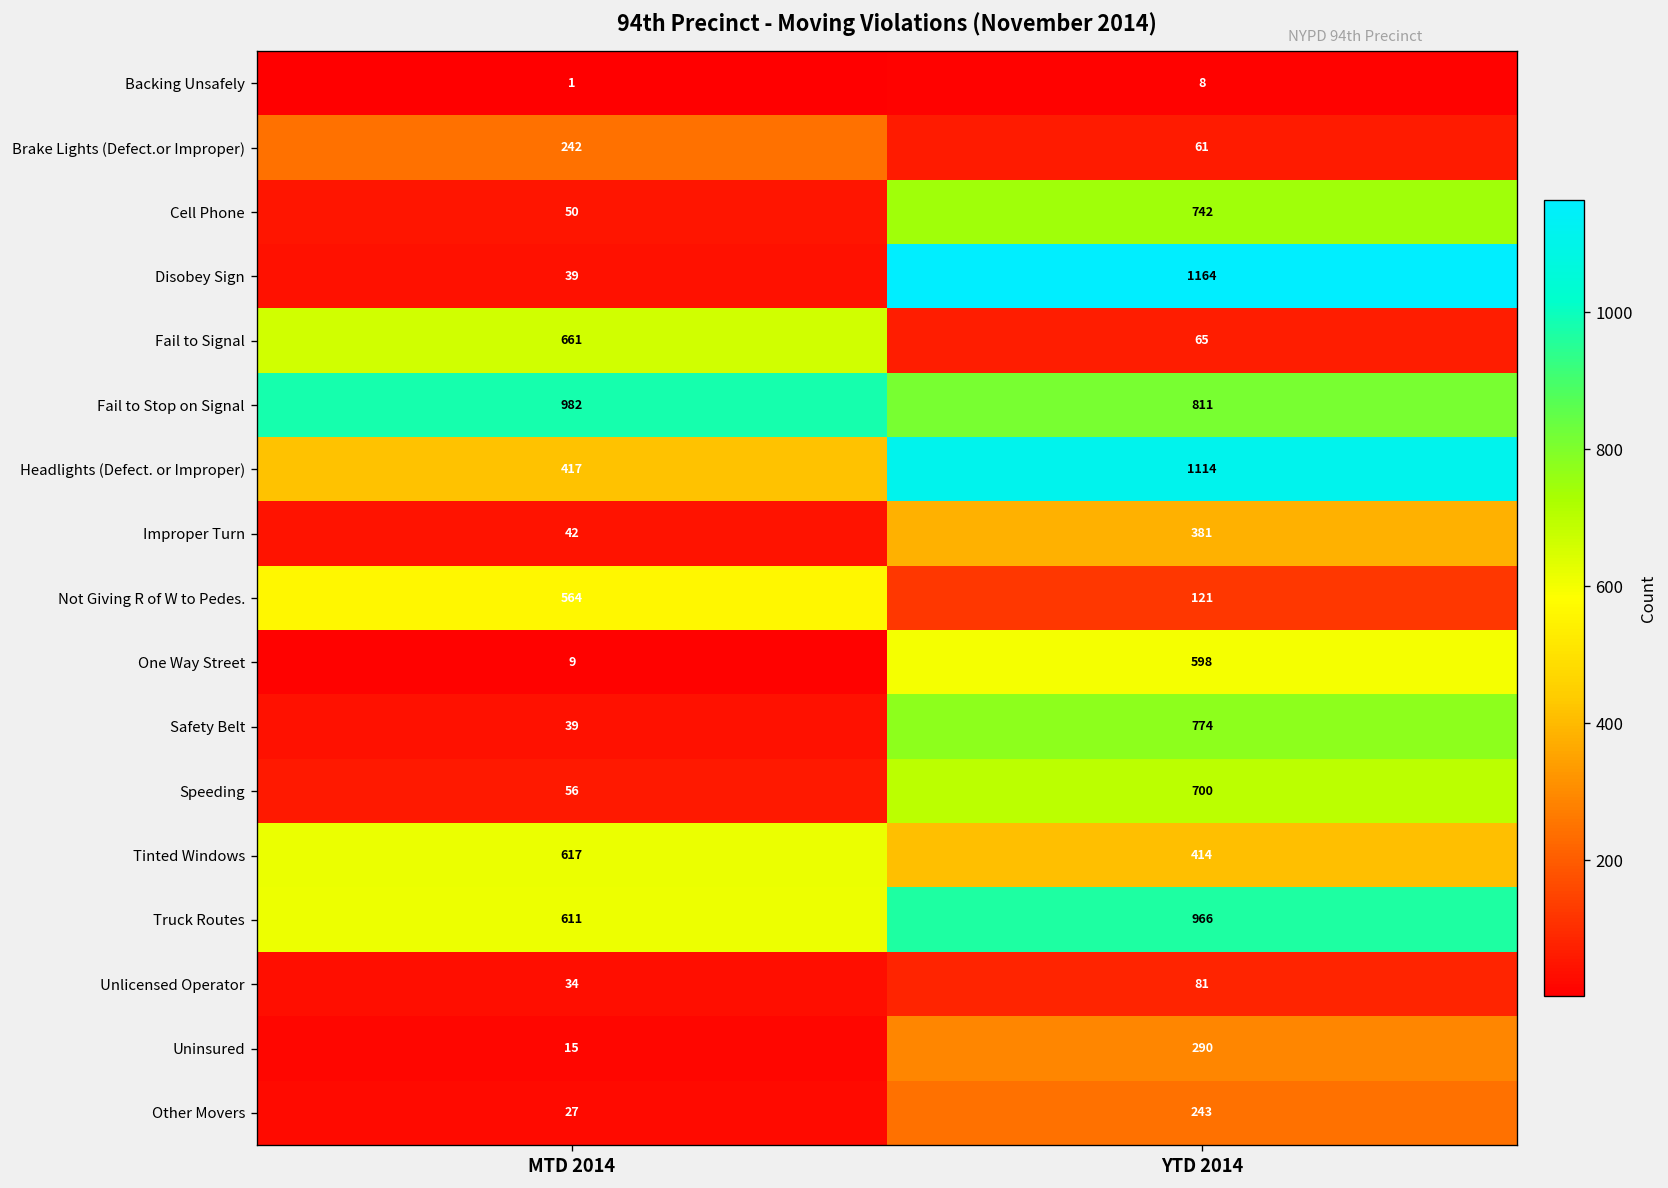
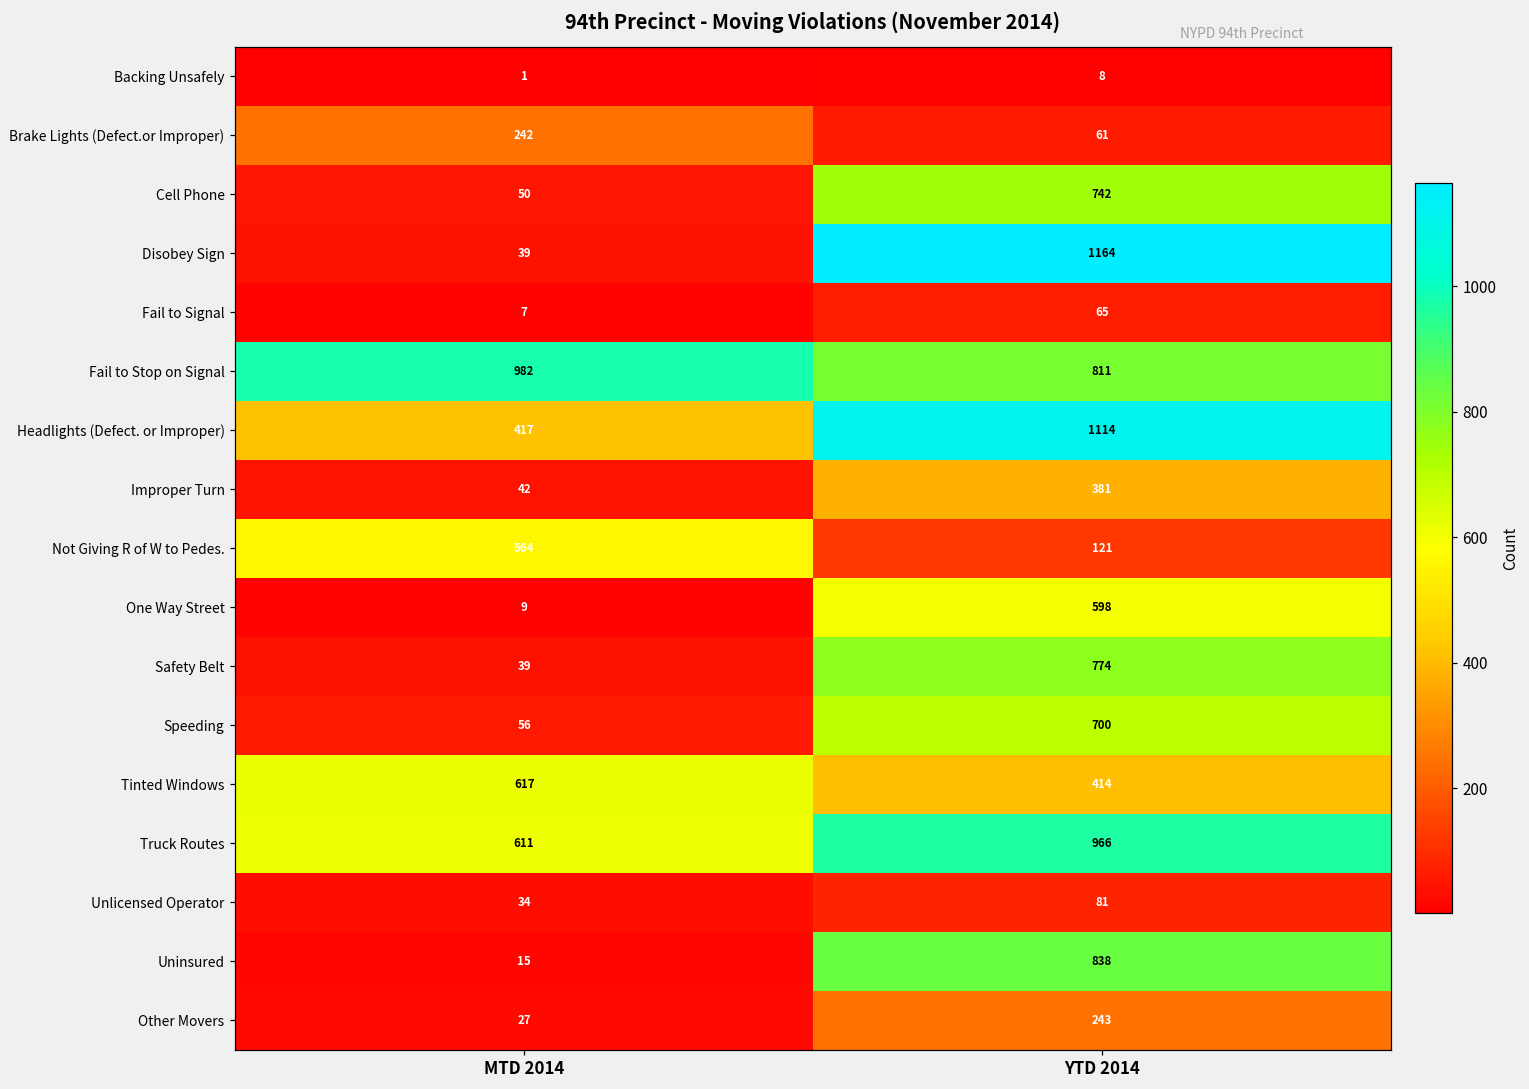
Fail to Signal, MTD 2014: 661 -> 7
Uninsured, YTD 2014: 290 -> 838
